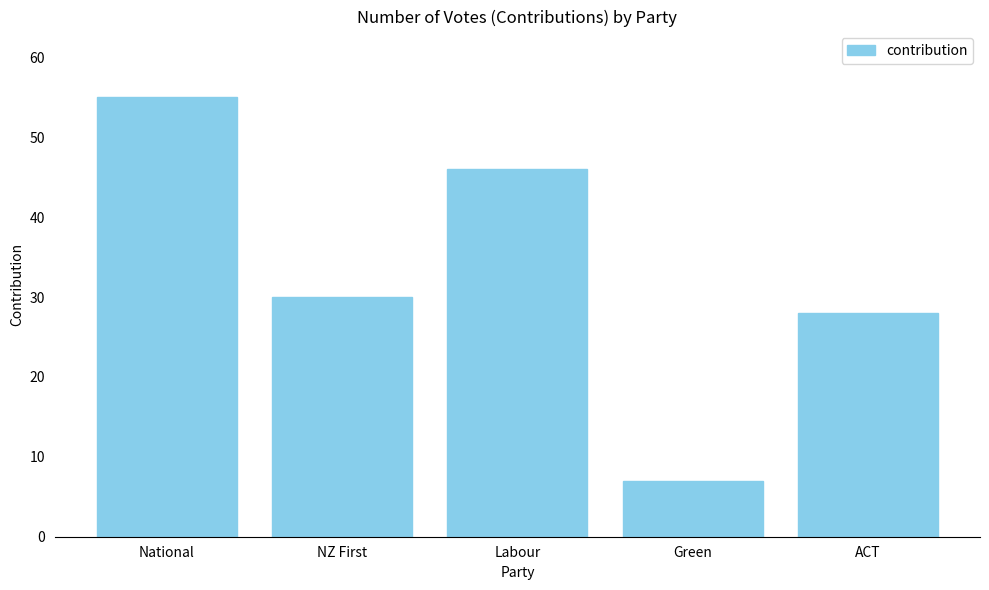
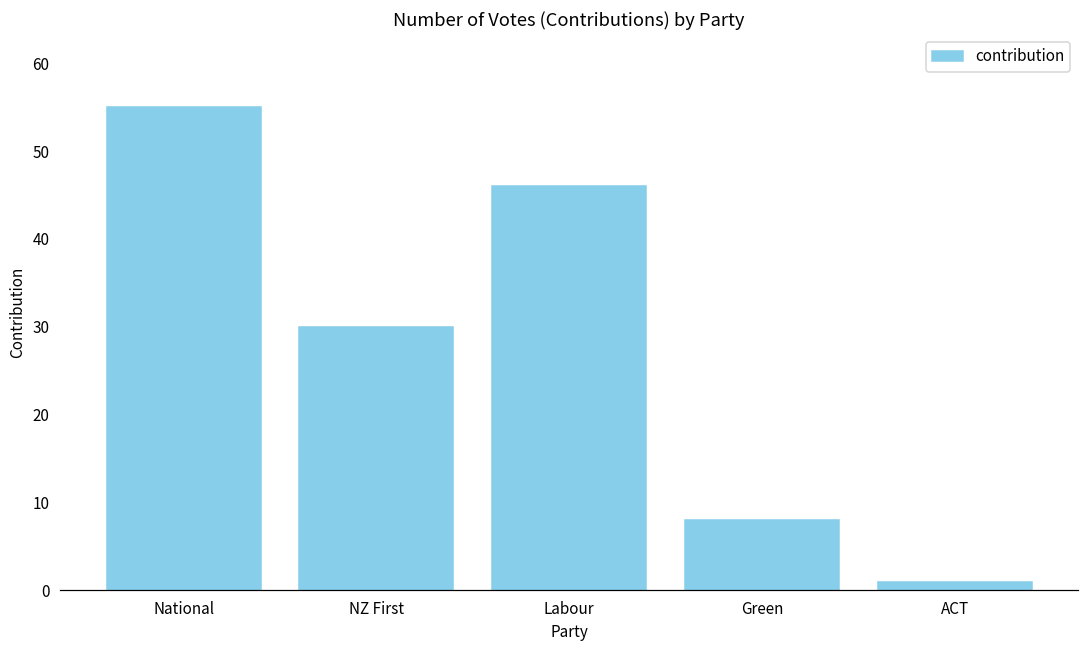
Green: 7 -> 8
ACT: 28 -> 1
